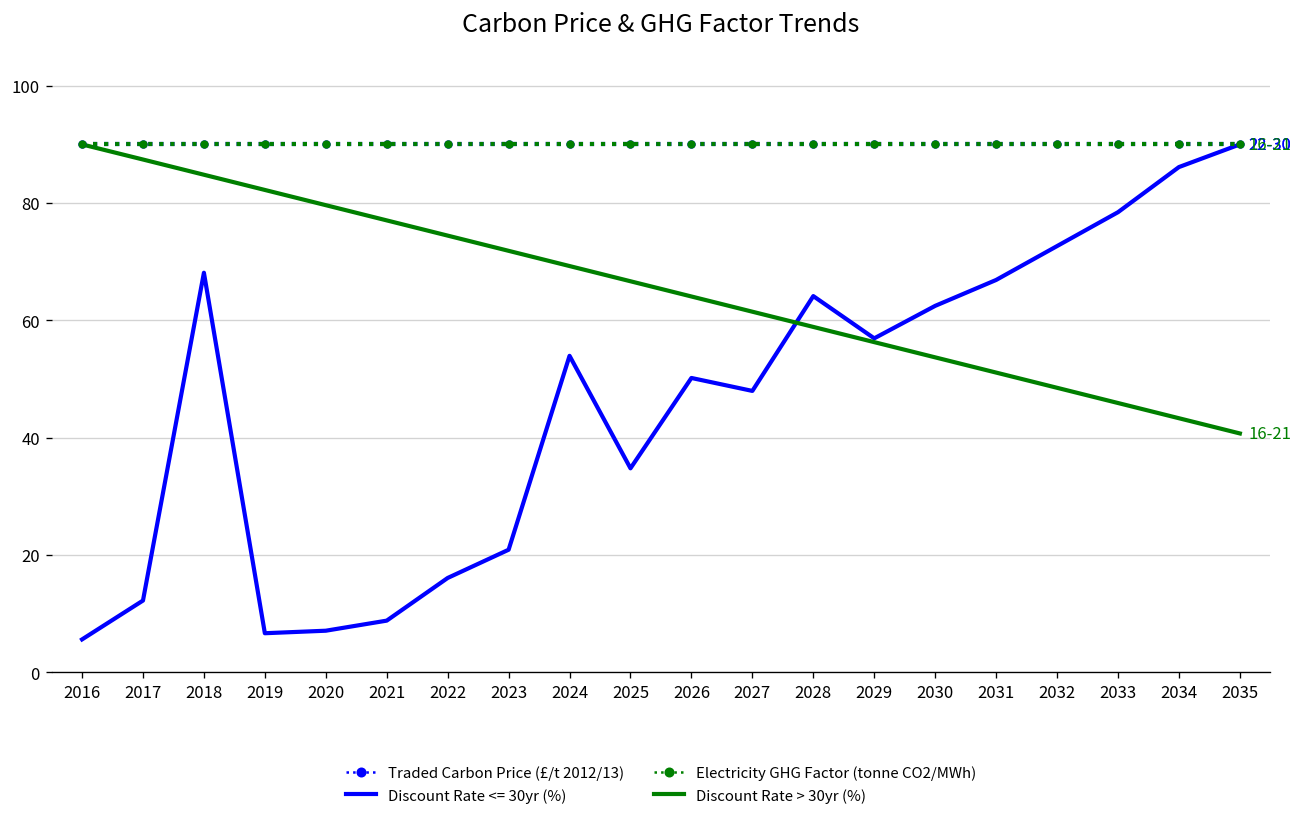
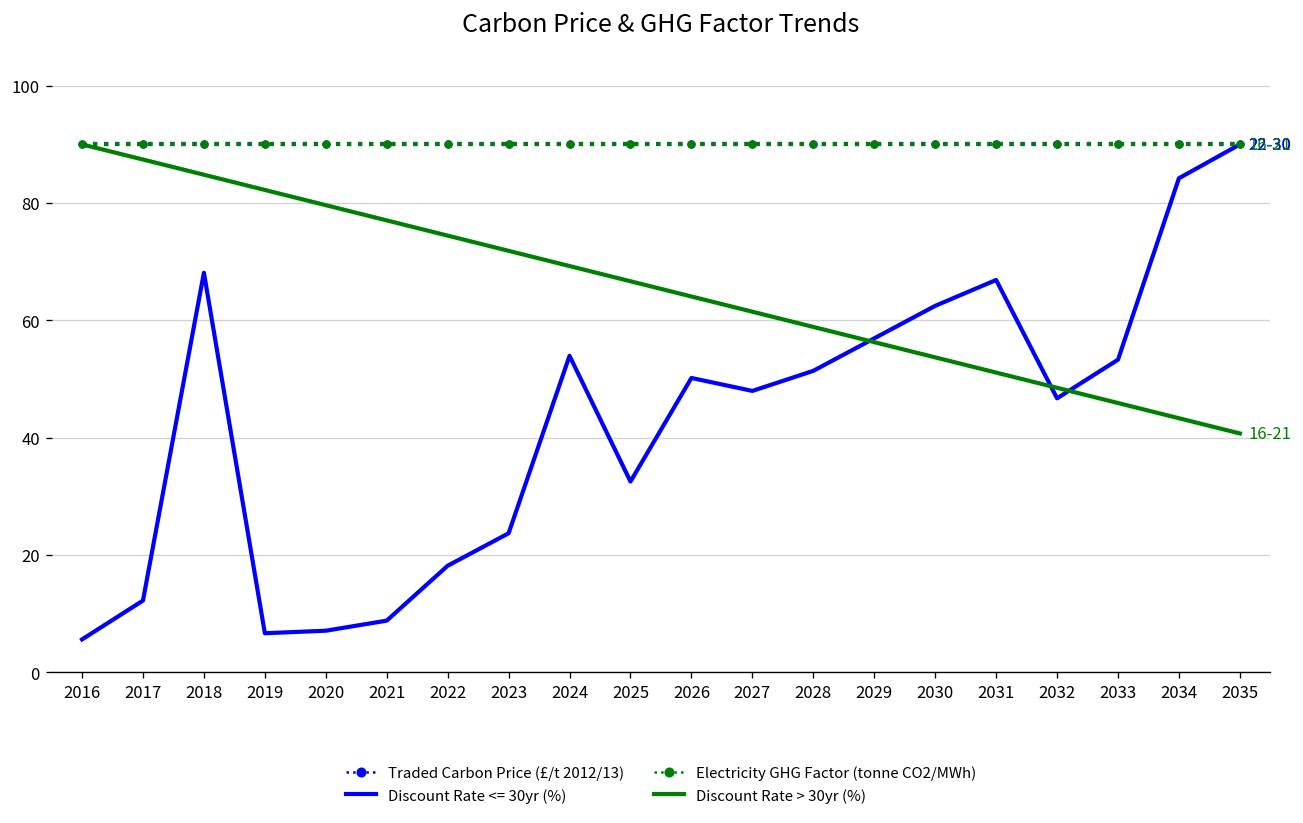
Traded Carbon Price (£/t 2012/13), 2022: 16 -> 18
Traded Carbon Price (£/t 2012/13), 2023: 21 -> 24
Traded Carbon Price (£/t 2012/13), 2025: 35 -> 33
Traded Carbon Price (£/t 2012/13), 2028: 64 -> 51
Traded Carbon Price (£/t 2012/13), 2032: 73 -> 47
Traded Carbon Price (£/t 2012/13), 2033: 78 -> 53
Traded Carbon Price (£/t 2012/13), 2034: 86 -> 84
